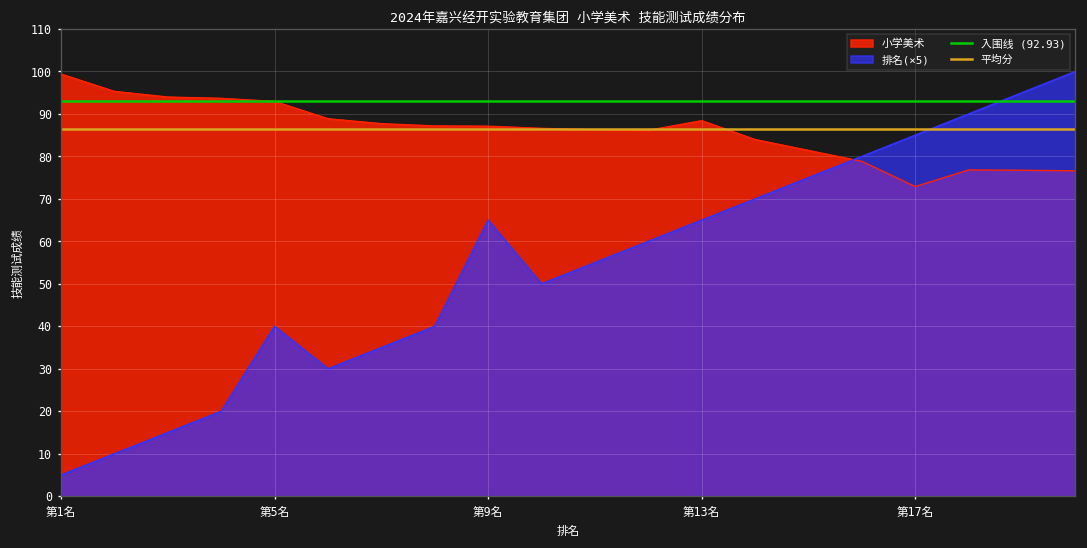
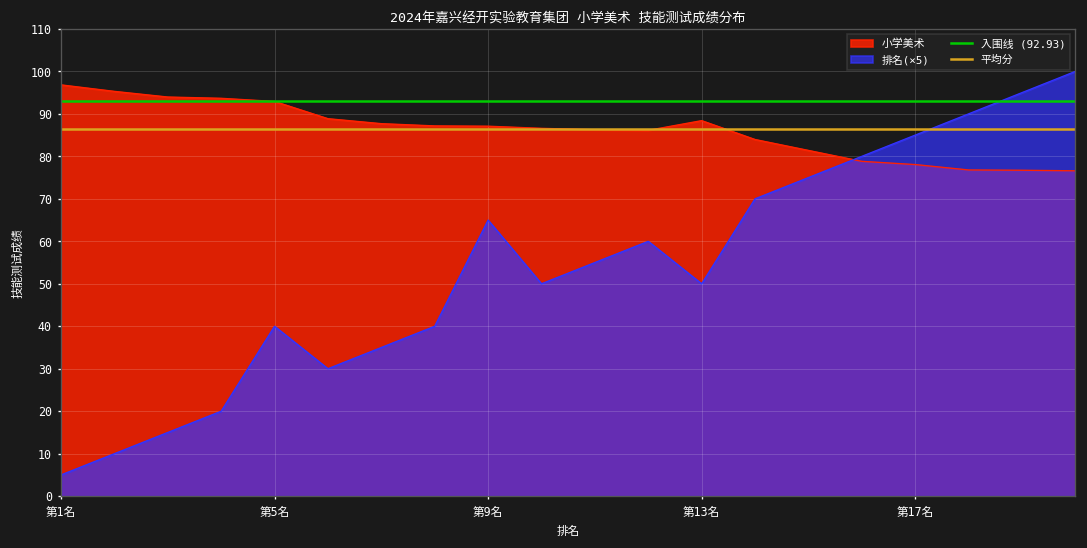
小学美术, 第1名: 99 -> 97
排名(×5), 第13名: 65 -> 50
小学美术, 第17名: 73 -> 78
